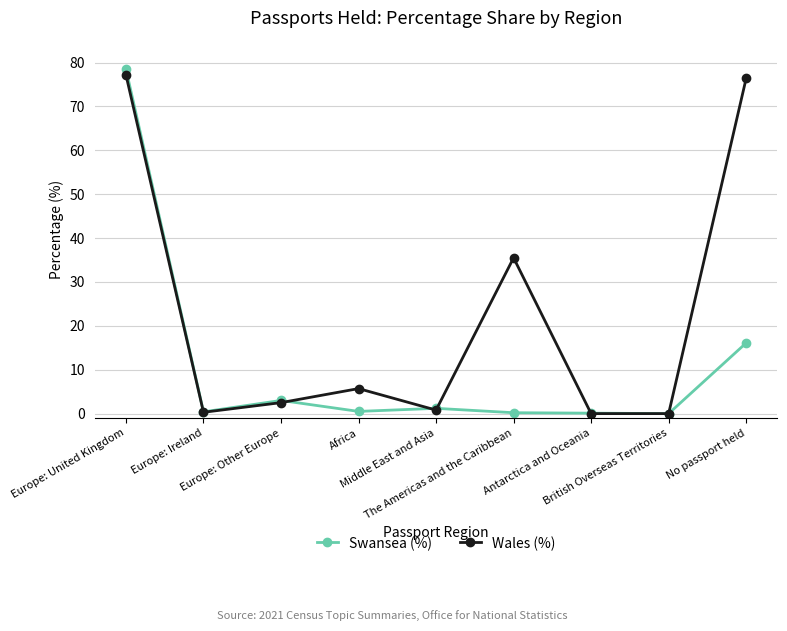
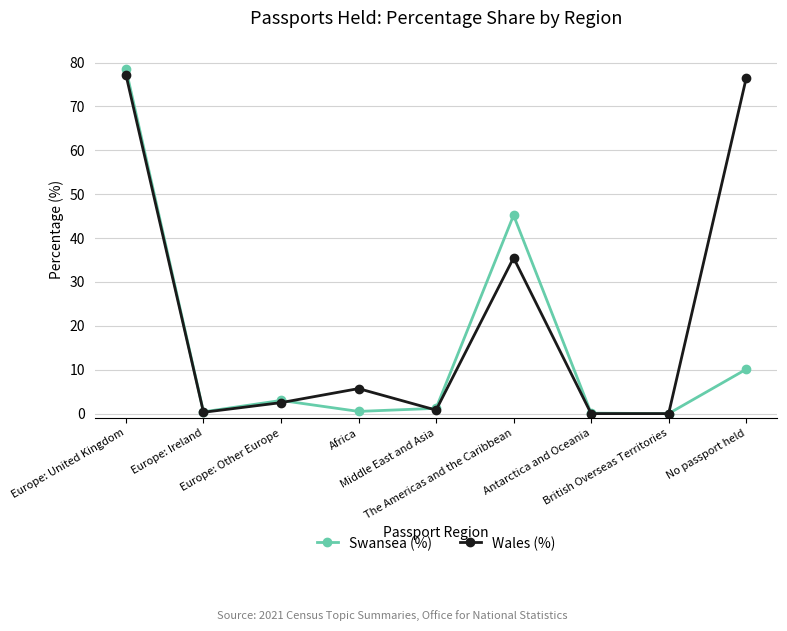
Swansea (%), The Americas and the Caribbean: 0 -> 45
Swansea (%), No passport held: 16 -> 10
